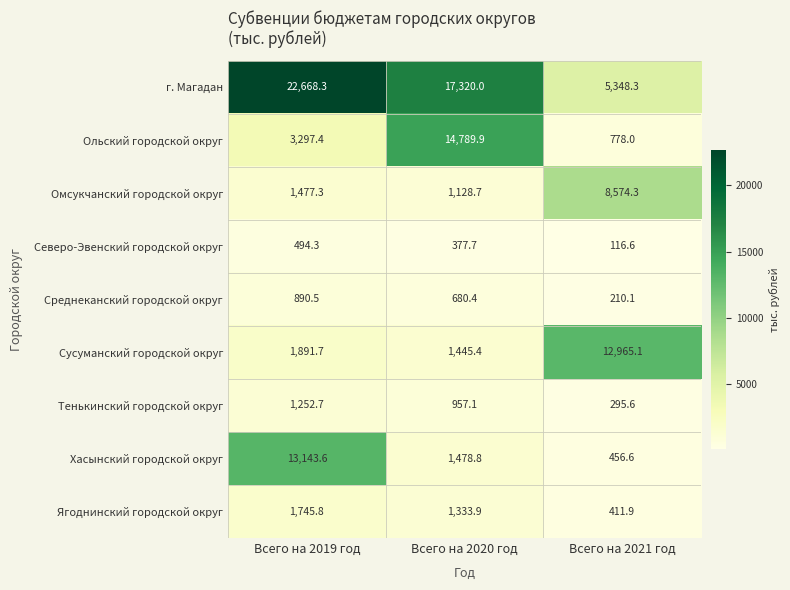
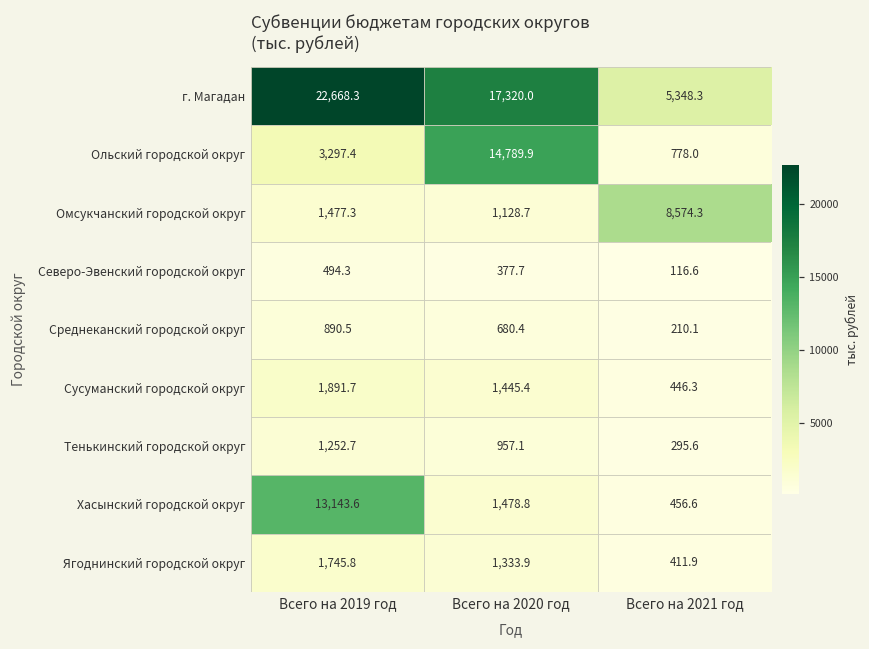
Сусуманский городской округ, Всего на 2021 год: 12,965.1 -> 446.3
